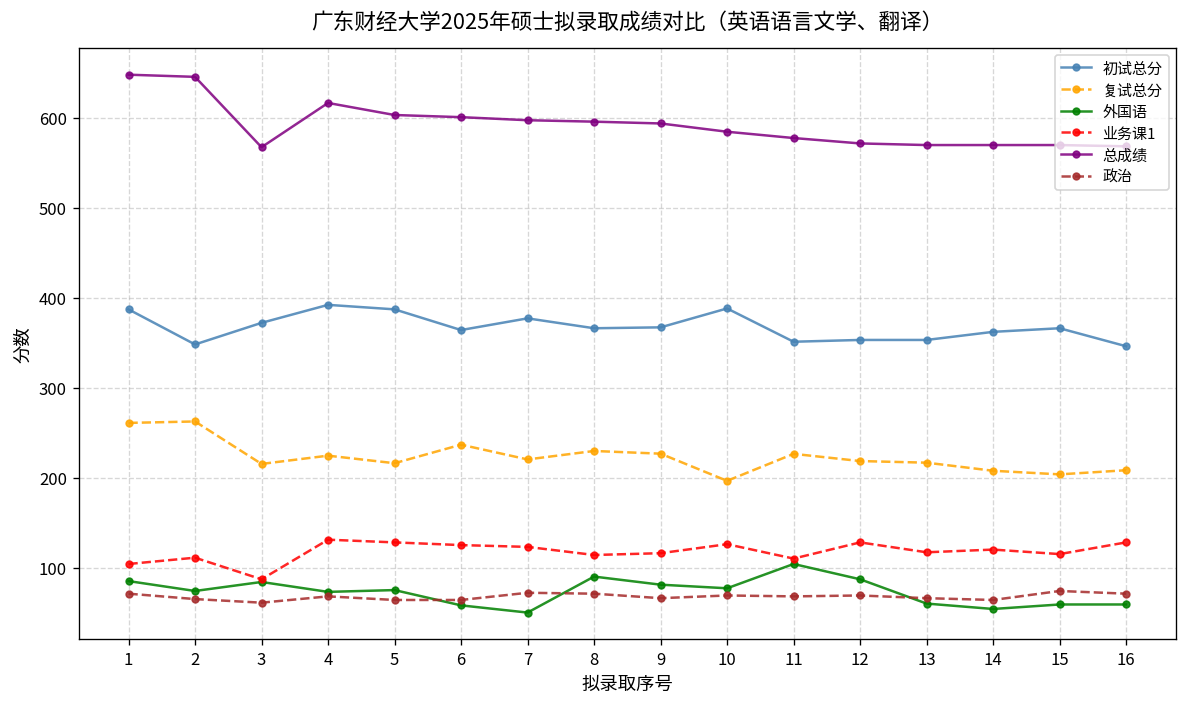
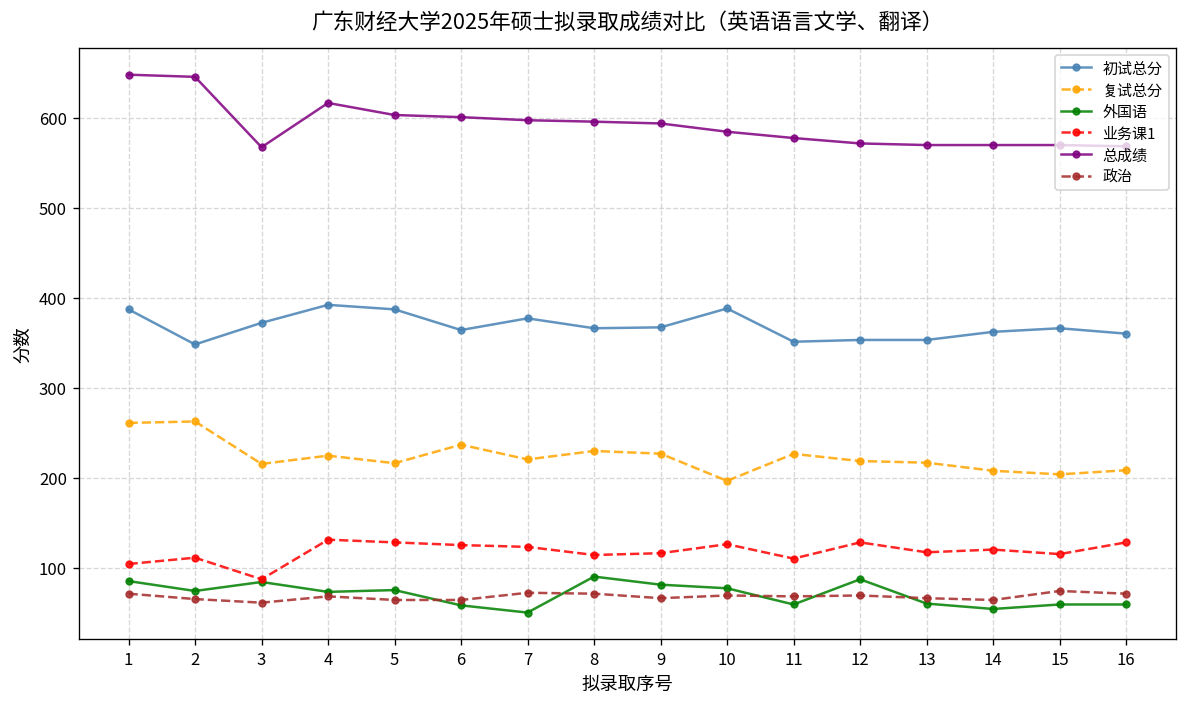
外国语, 11: 100 -> 60
初试总分, 16: 350 -> 360
